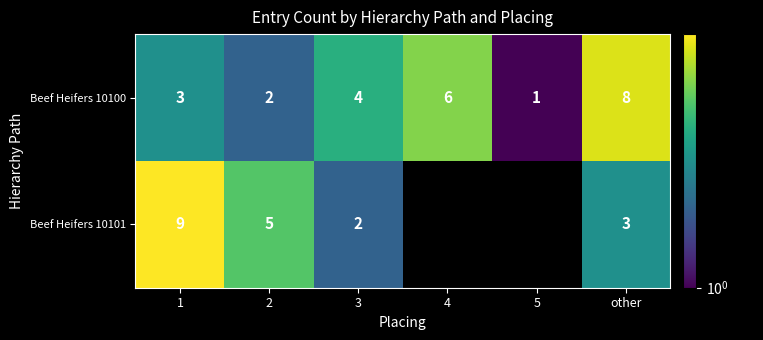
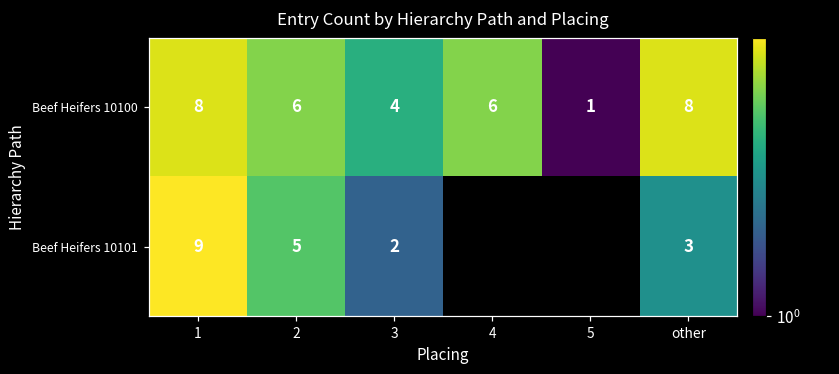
Beef Heifers 10100, 1: 3 -> 8
Beef Heifers 10100, 2: 2 -> 6
